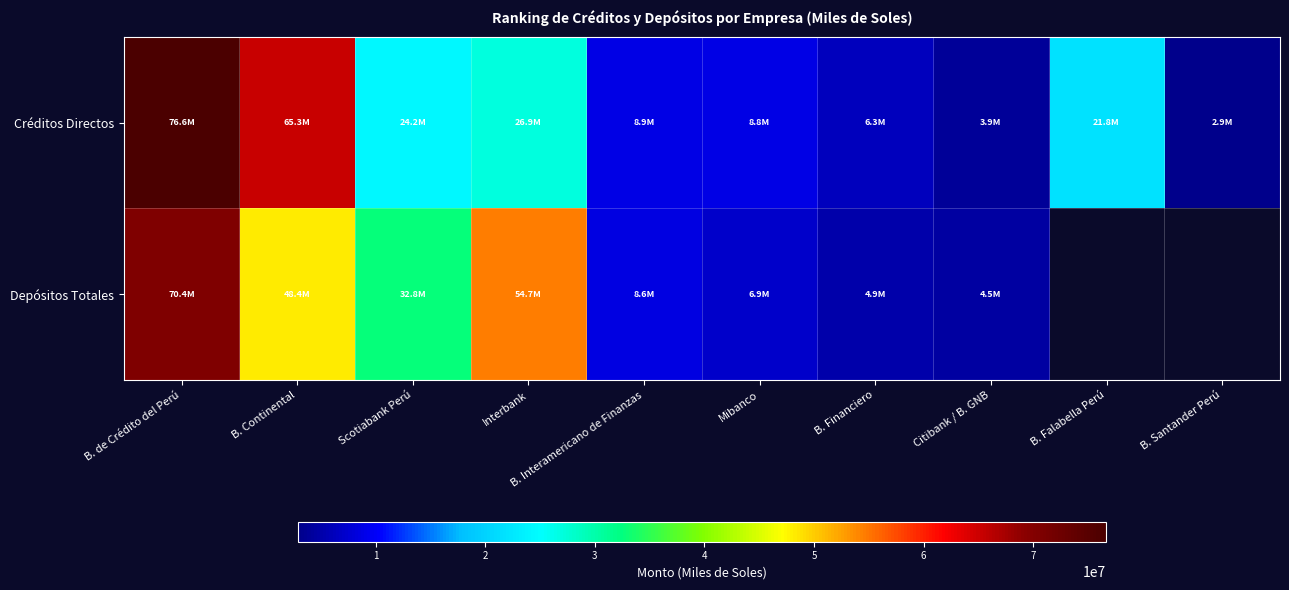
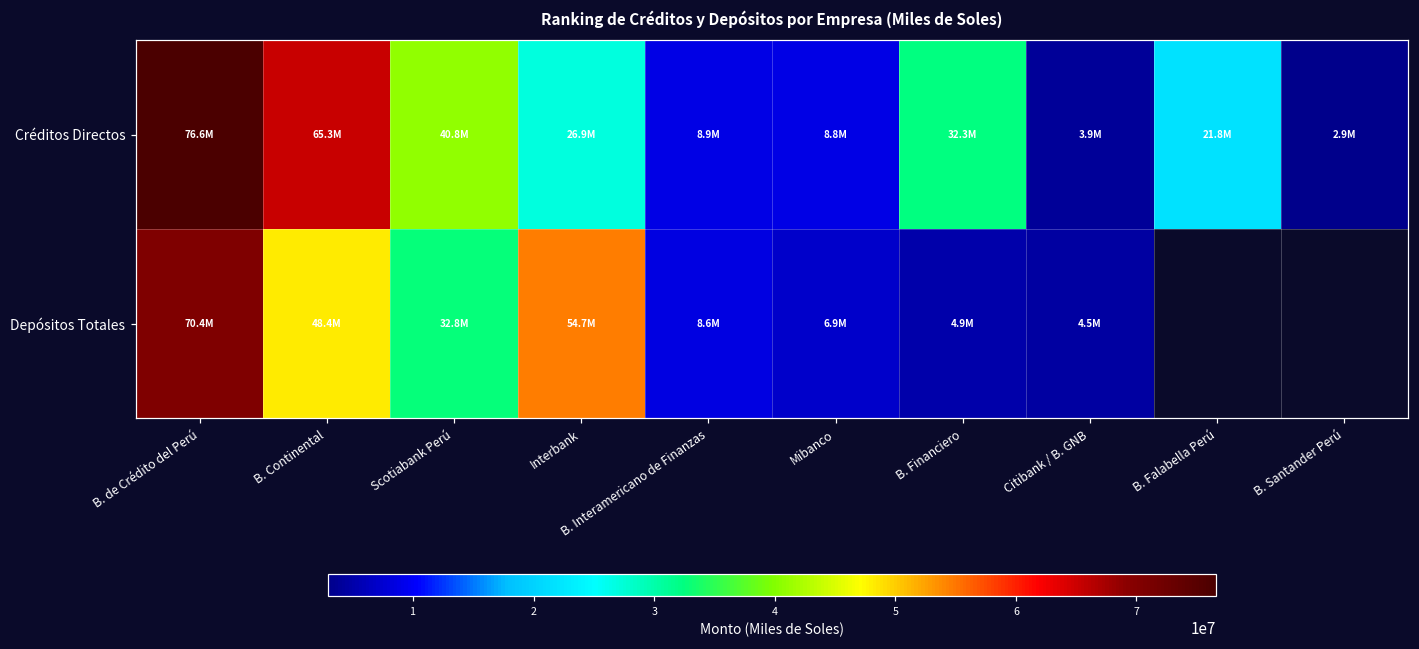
Créditos Directos, Scotiabank Perú: 24.2M -> 40.8M
Créditos Directos, B. Financiero: 6.3M -> 32.3M
